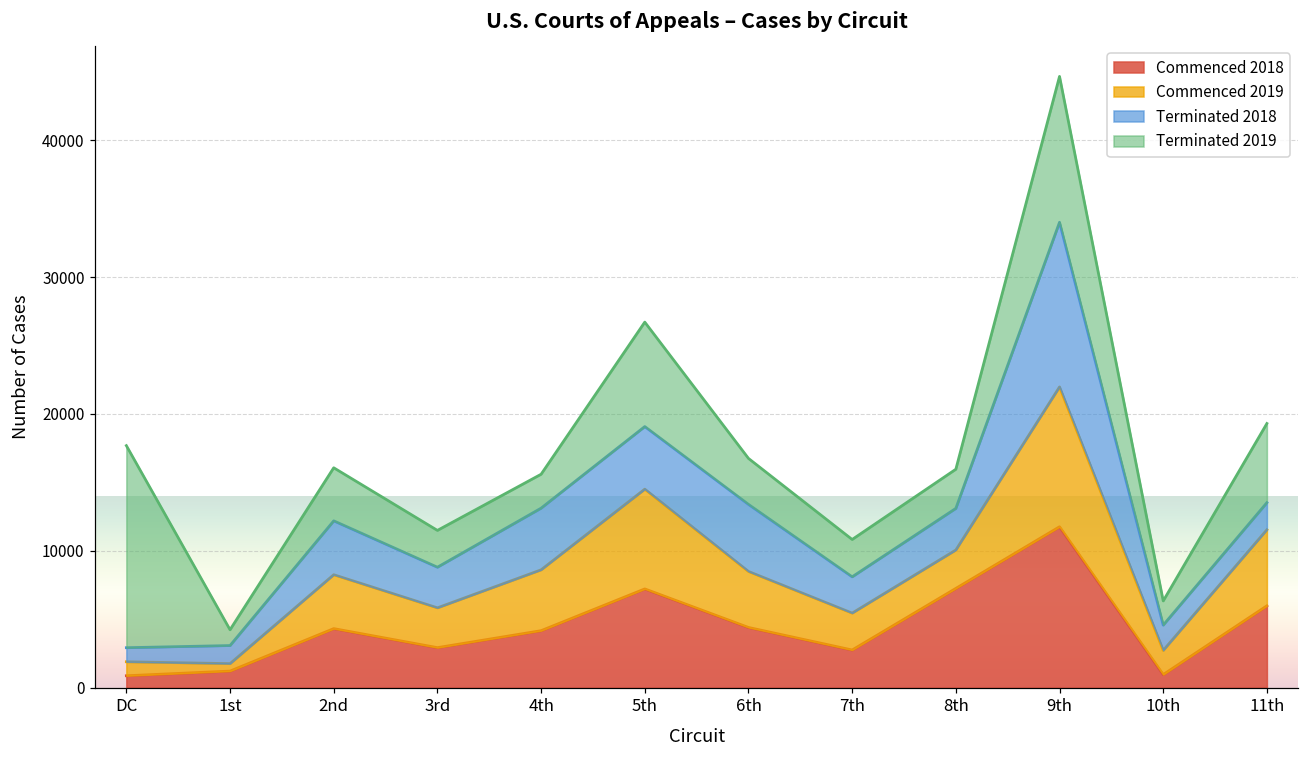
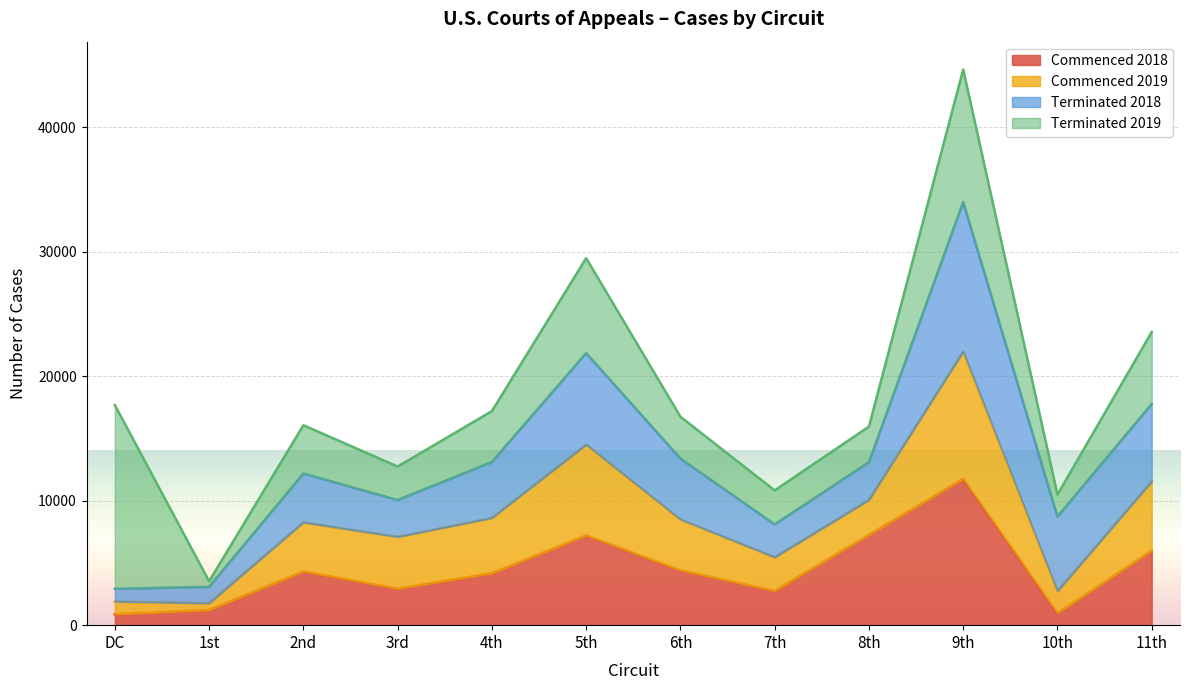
Terminated 2019, 1st: 1200 -> 400
Commenced 2019, 3rd: 2900 -> 4200
Terminated 2019, 4th: 2500 -> 4100
Terminated 2018, 5th: 4600 -> 7400
Terminated 2018, 10th: 1800 -> 6000
Terminated 2018, 11th: 2000 -> 6200
